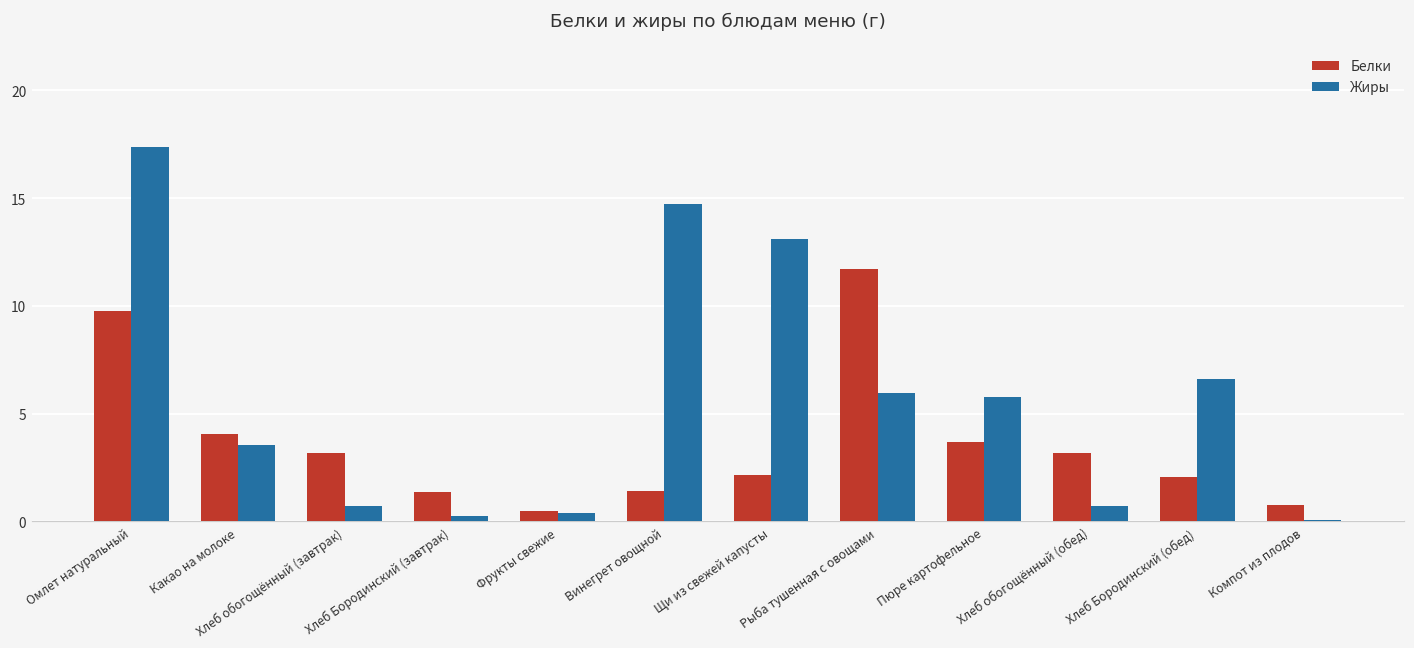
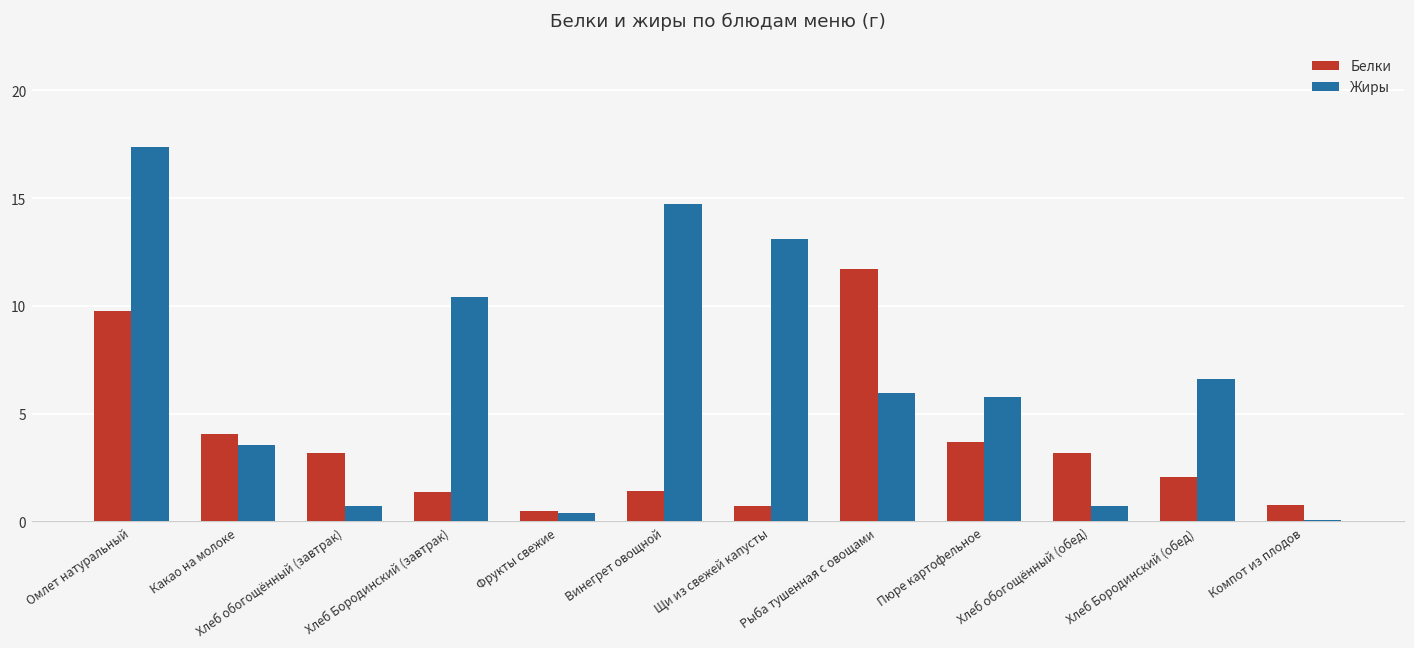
Жиры, Хлеб Бородинский (завтрак): 0.3 -> 10.4
Белки, Щи из свежей капусты: 2.2 -> 0.7
